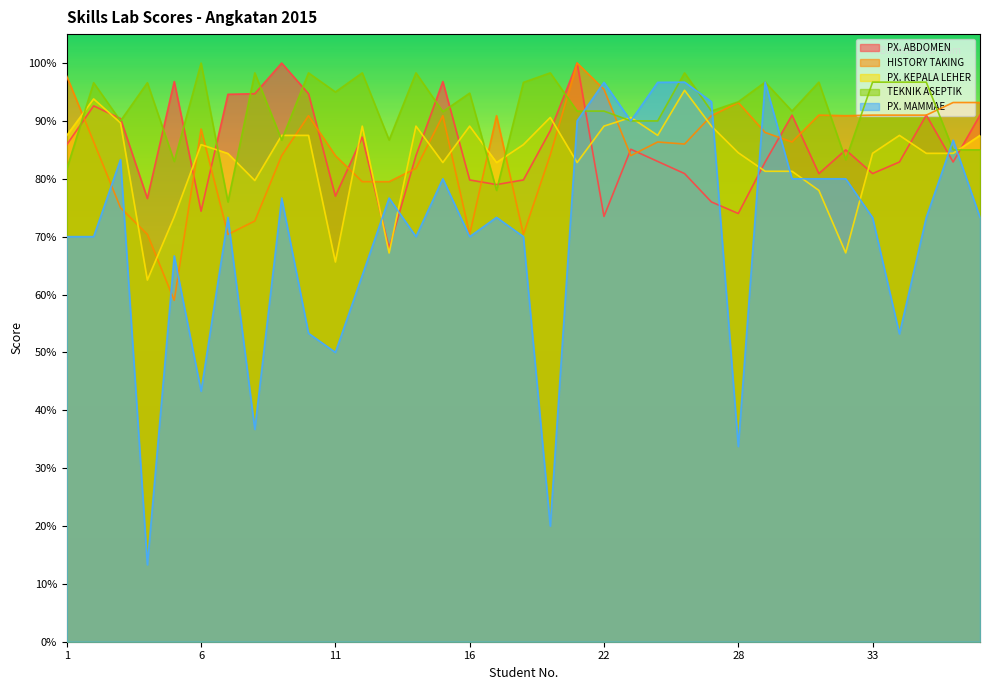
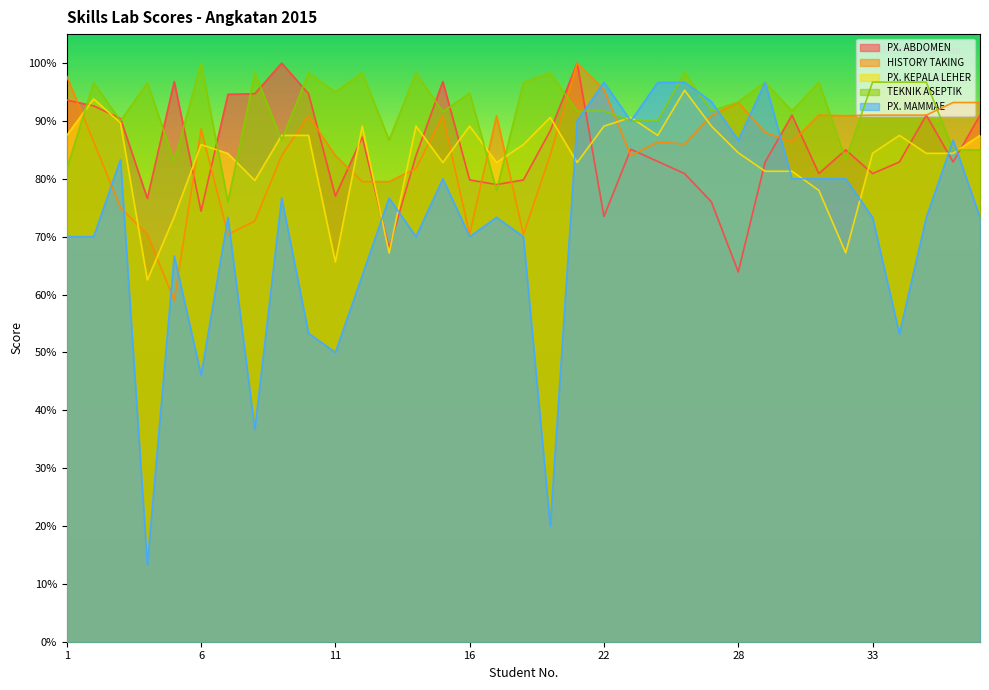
PX. ABDOMEN, 1: 86% -> 94%
PX. MAMMAE, 6: 43% -> 46%
PX. ABDOMEN, 28: 74% -> 64%
PX. MAMMAE, 28: 34% -> 87%
